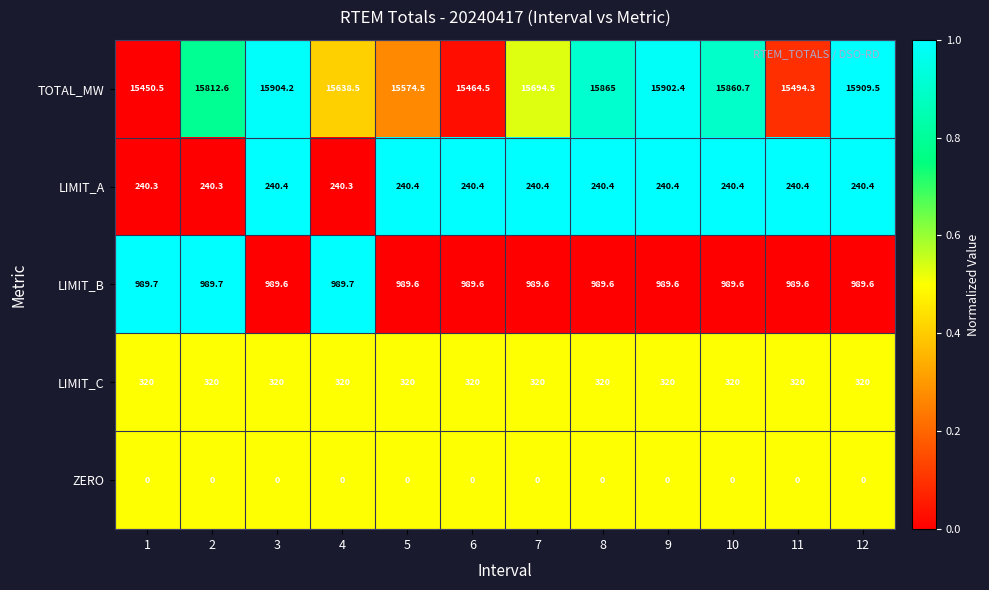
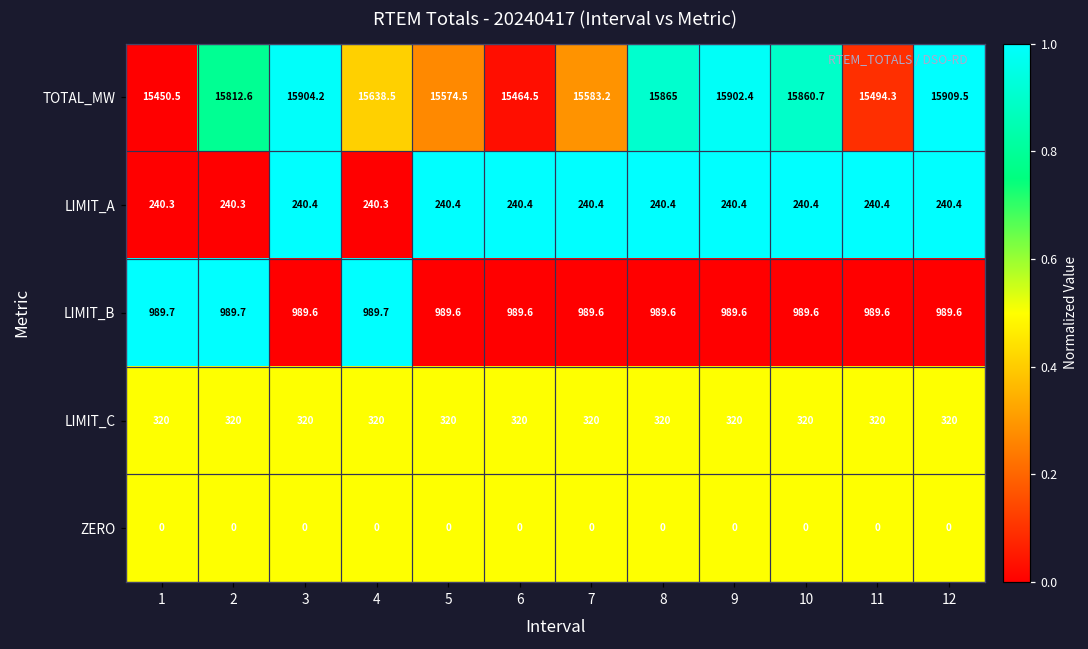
TOTAL_MW, 7: 15694.5 -> 15583.2
